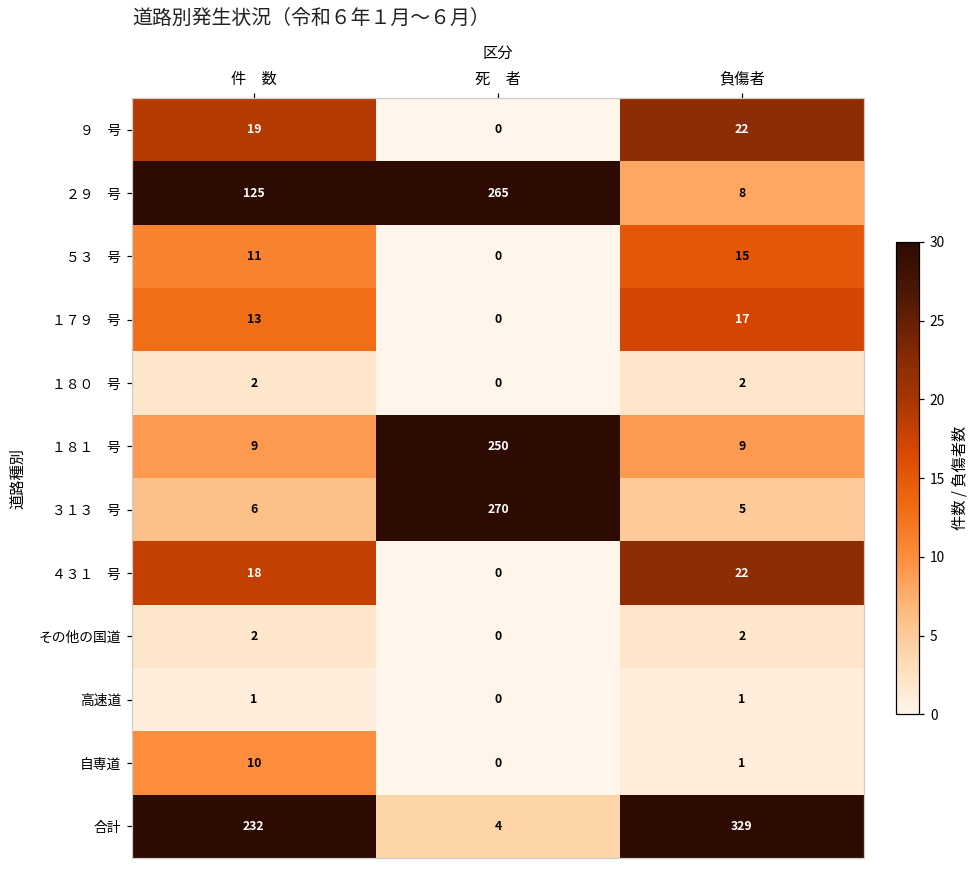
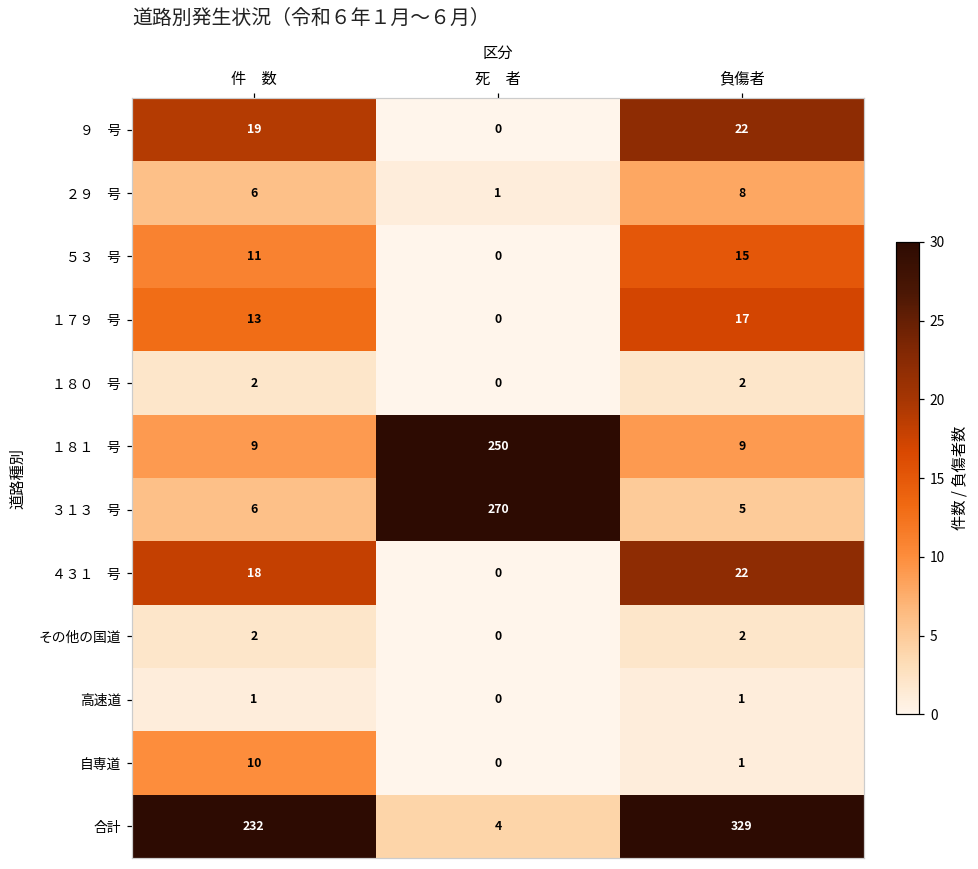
２９ 号, 件 数: 125 -> 6
２９ 号, 死 者: 265 -> 1
